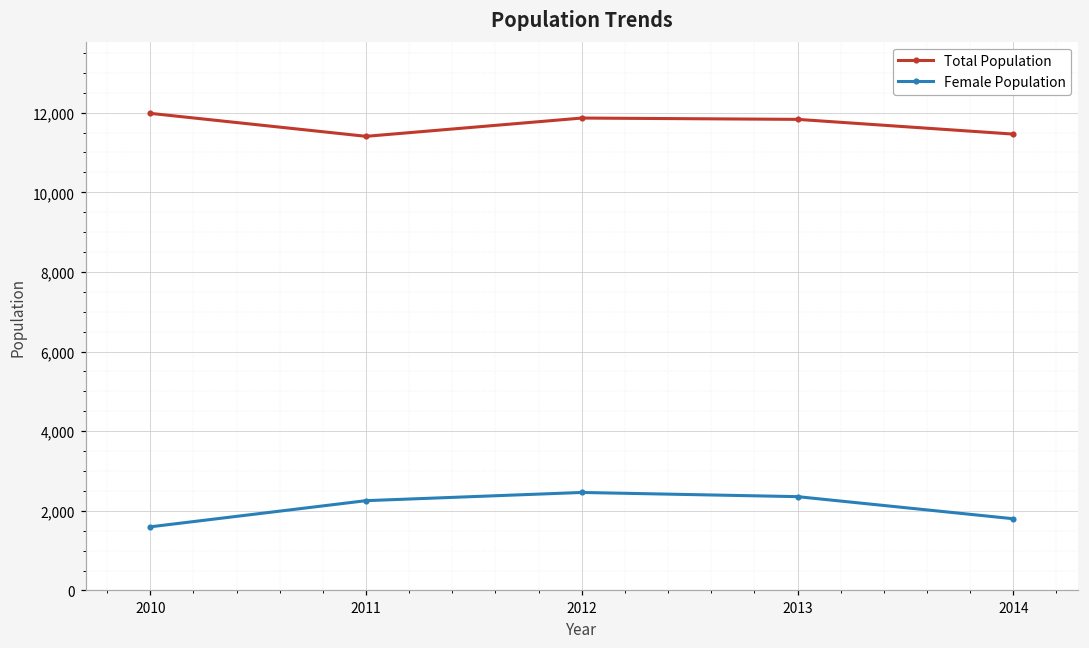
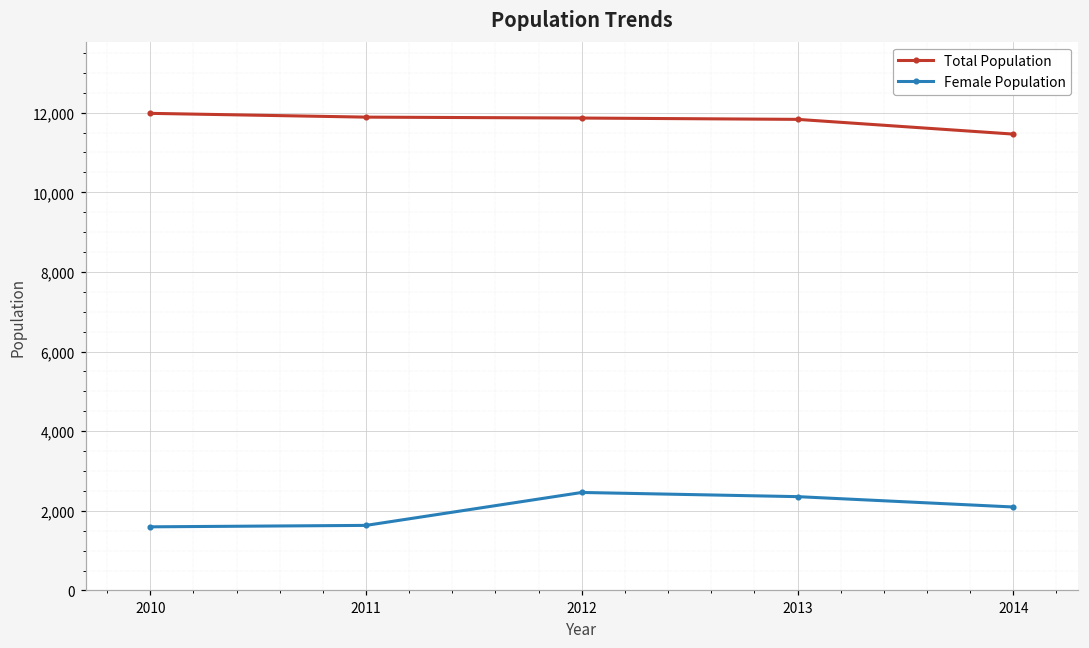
Total Population, 2011: 11,400 -> 11,900
Female Population, 2011: 2,300 -> 1,600
Female Population, 2014: 1,800 -> 2,100
